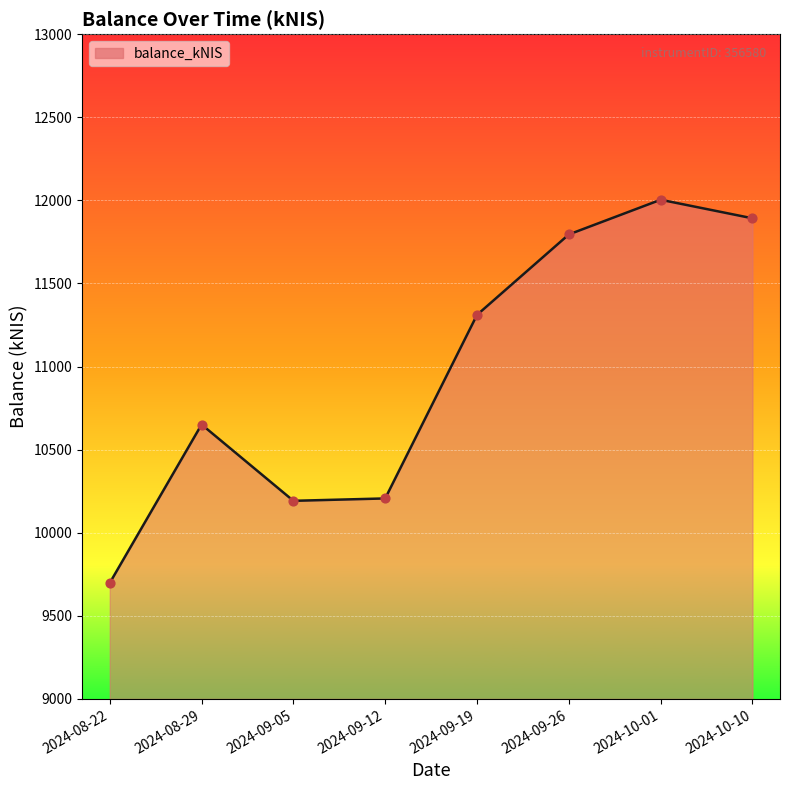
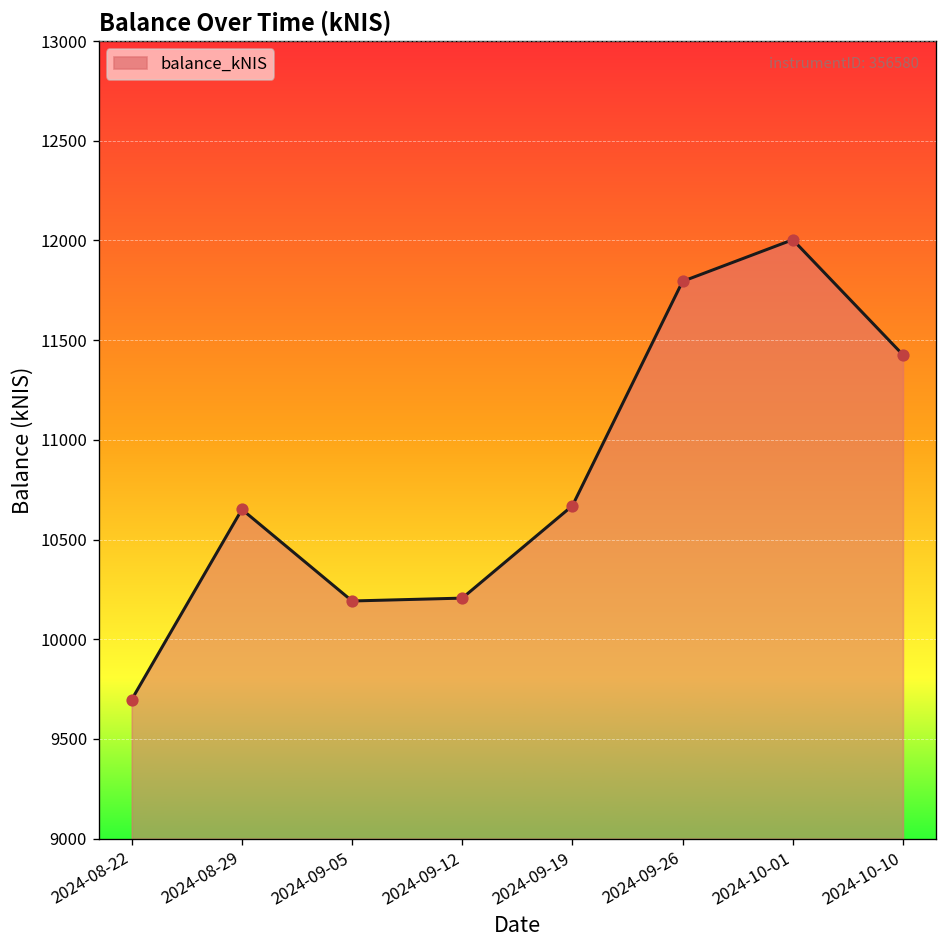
2024-09-19: 11310 -> 10670
2024-10-10: 11890 -> 11430
